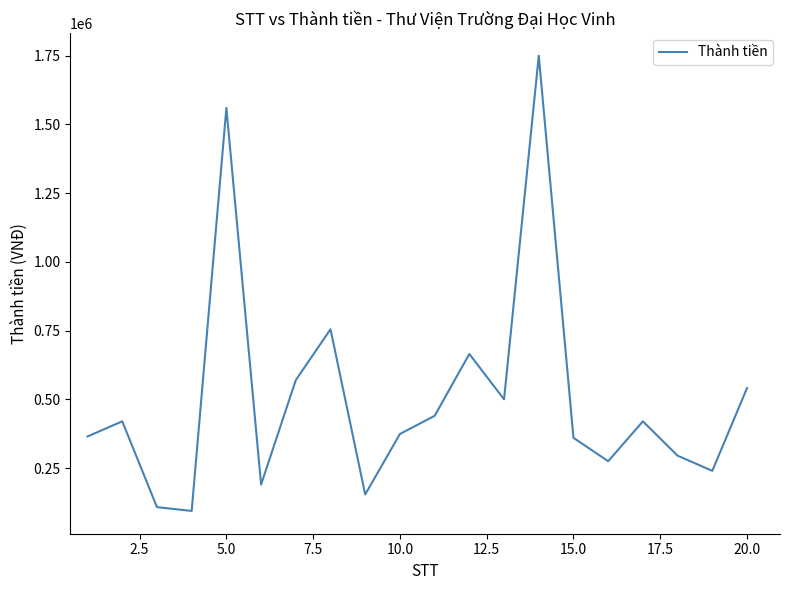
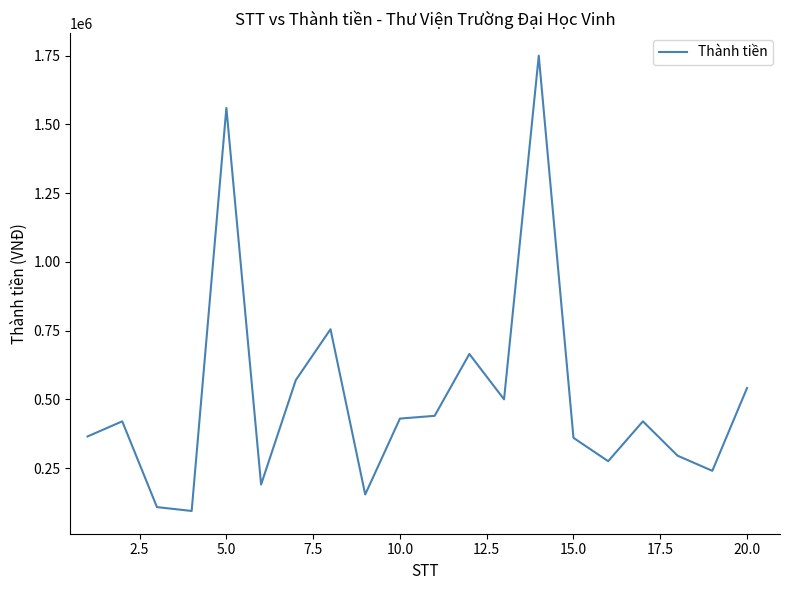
10.0: 370000 -> 430000
